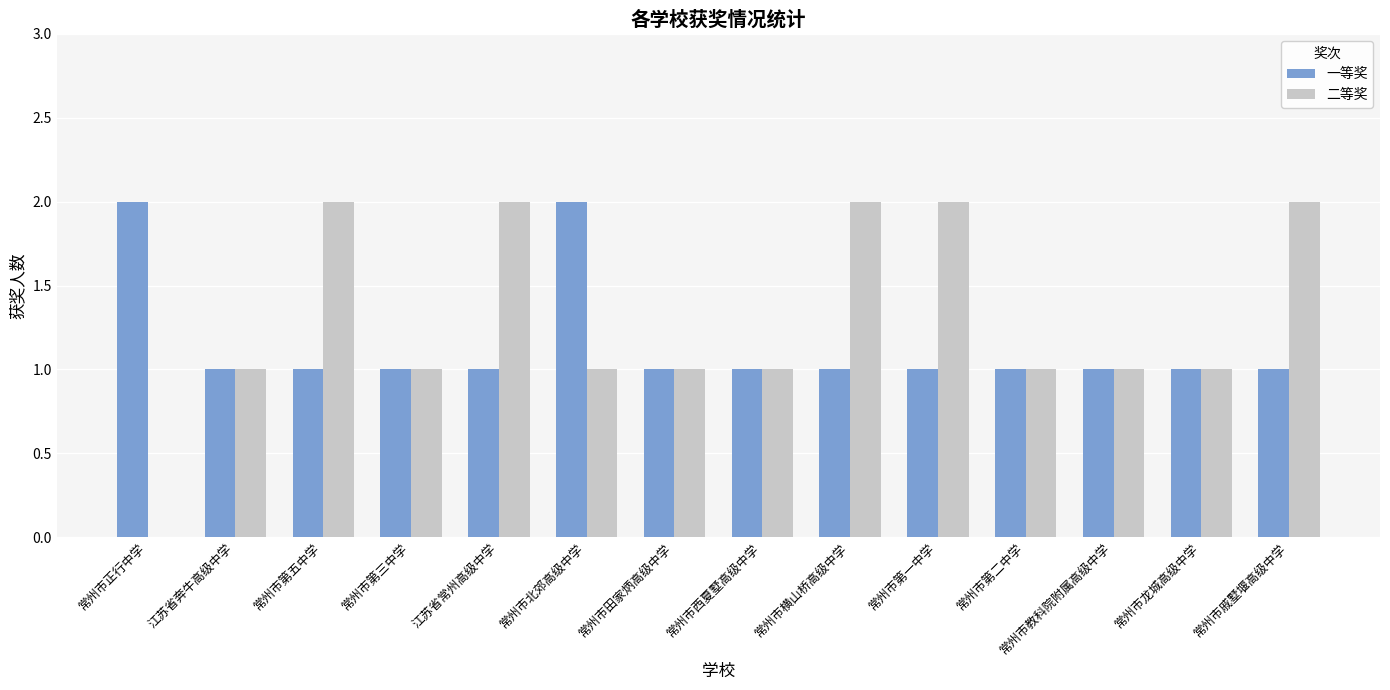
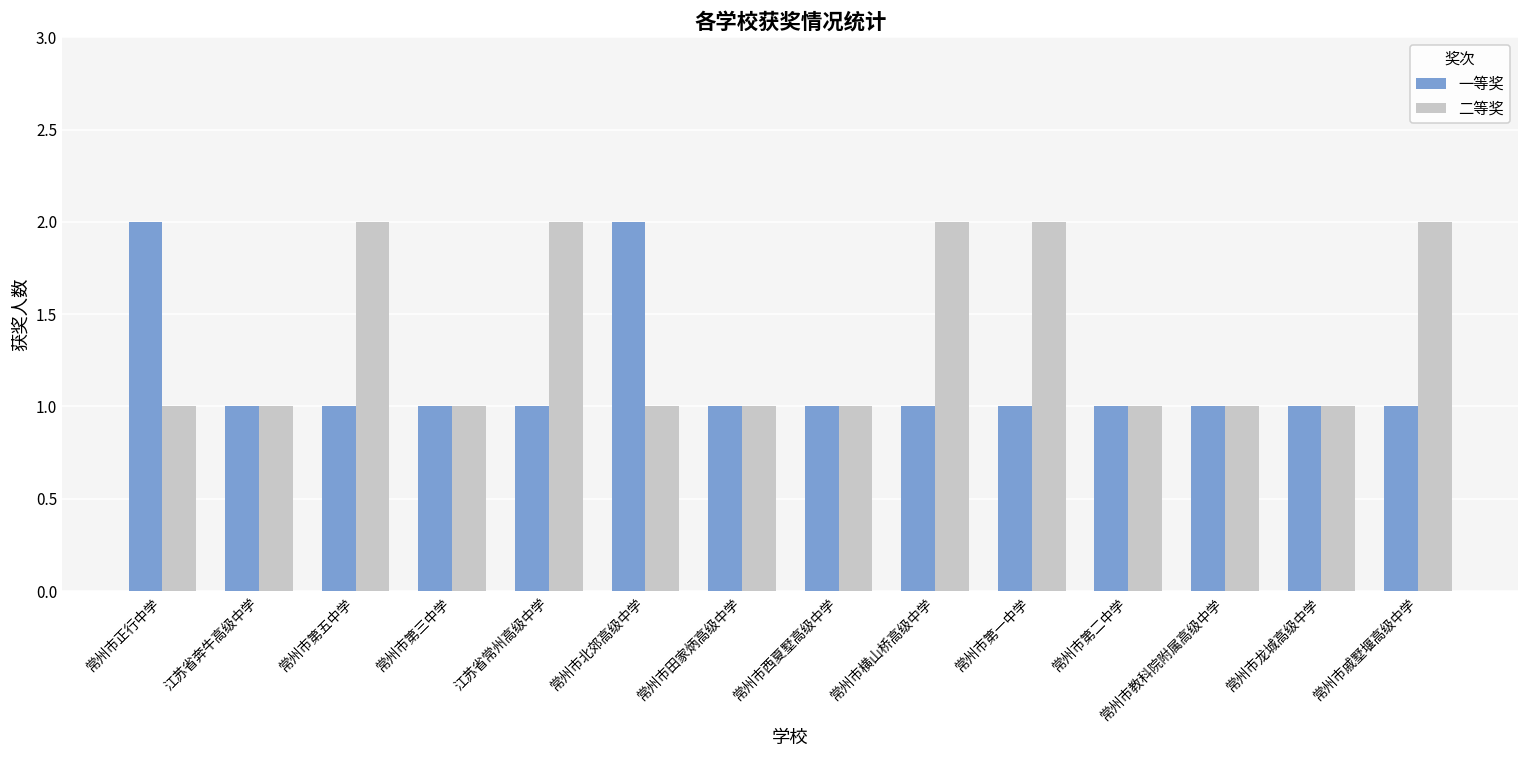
二等奖, 常州市正行中学: 0 -> 1
